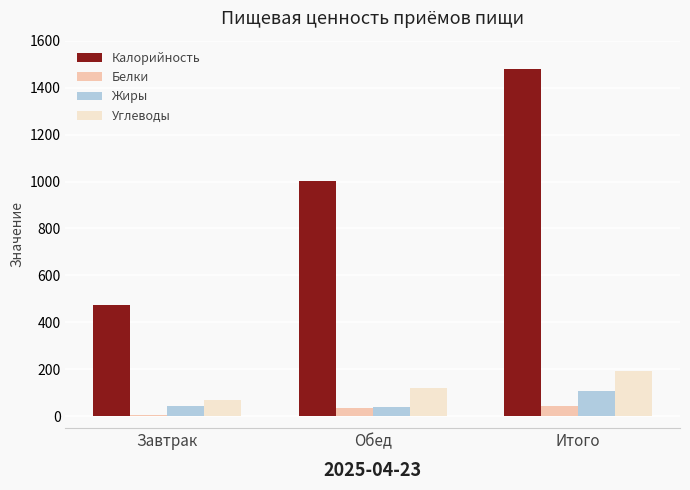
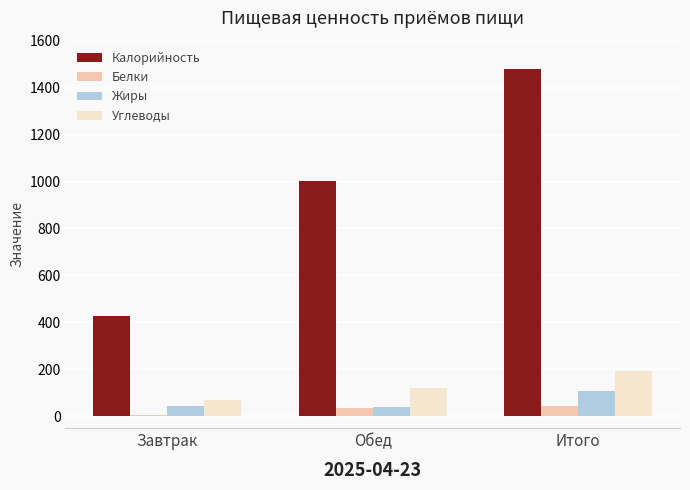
Калорийность, Завтрак: 480 -> 430
